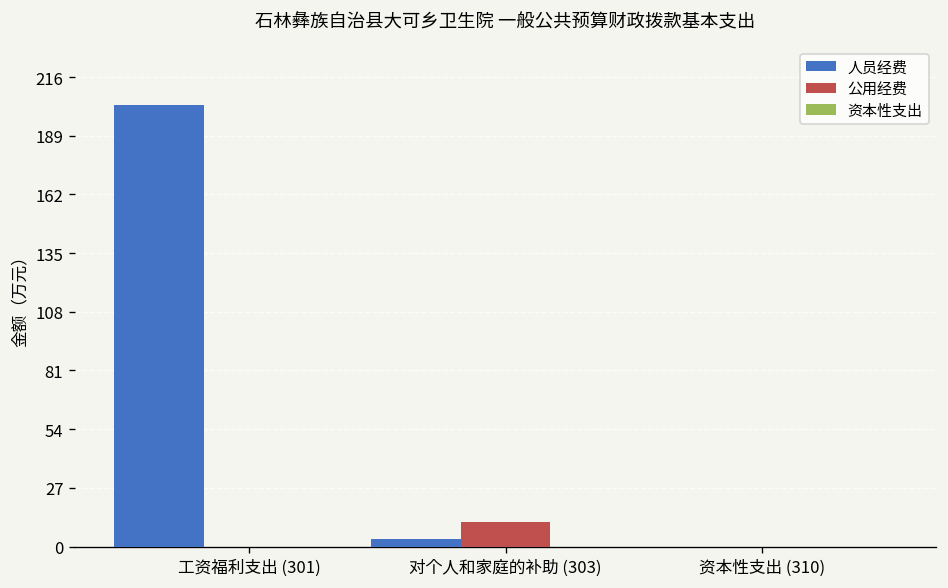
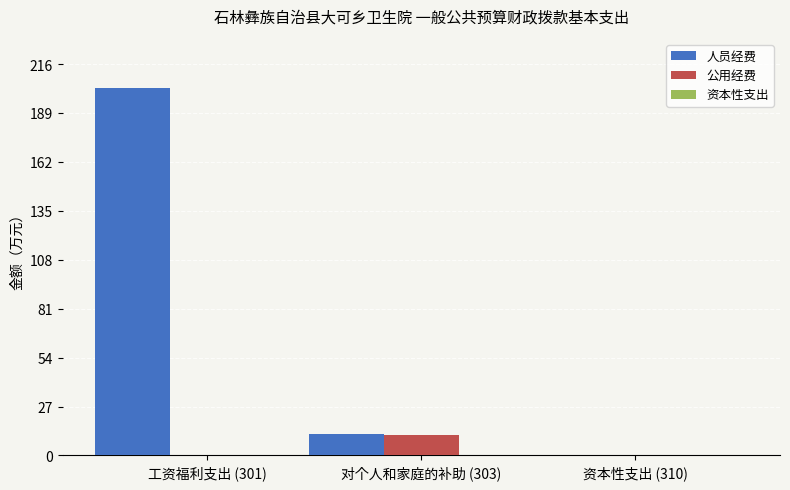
人员经费, 对个人和家庭的补助 (303): 3 -> 12
